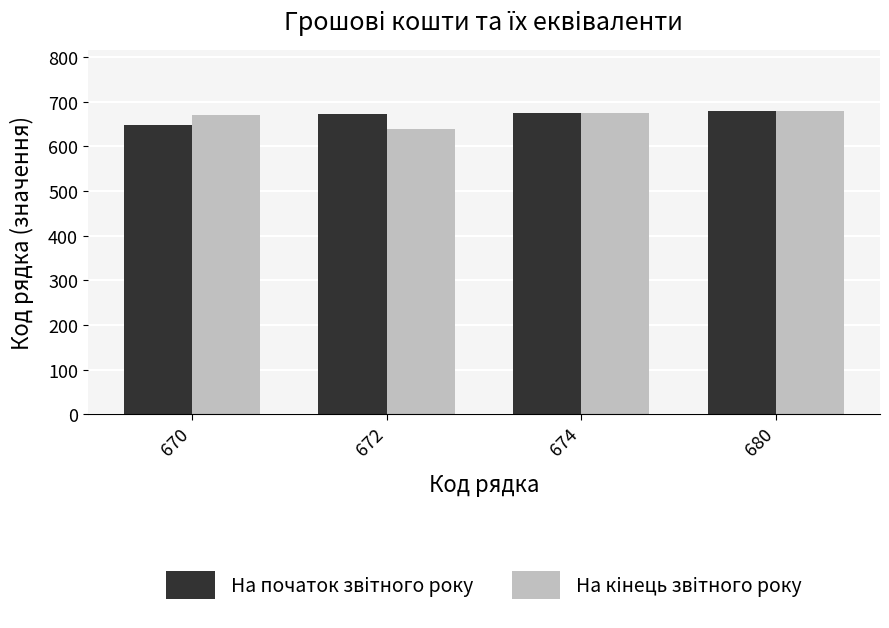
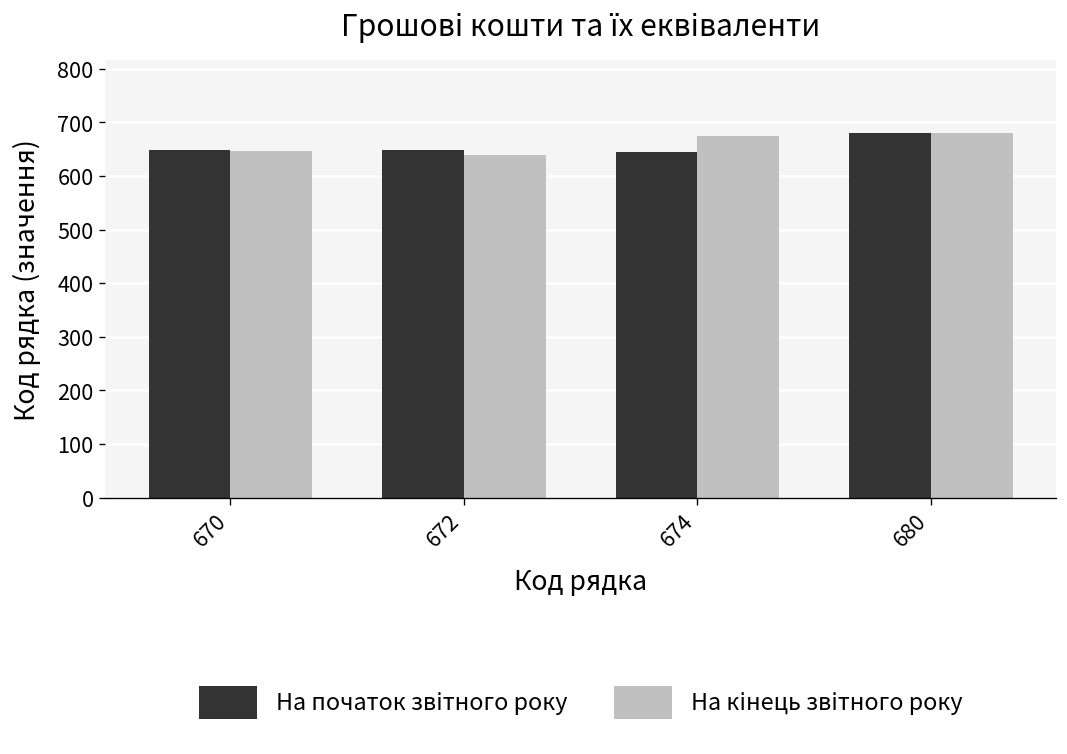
На кінець звітного року, 670: 670 -> 650
На початок звітного року, 672: 670 -> 650
На початок звітного року, 674: 670 -> 650
